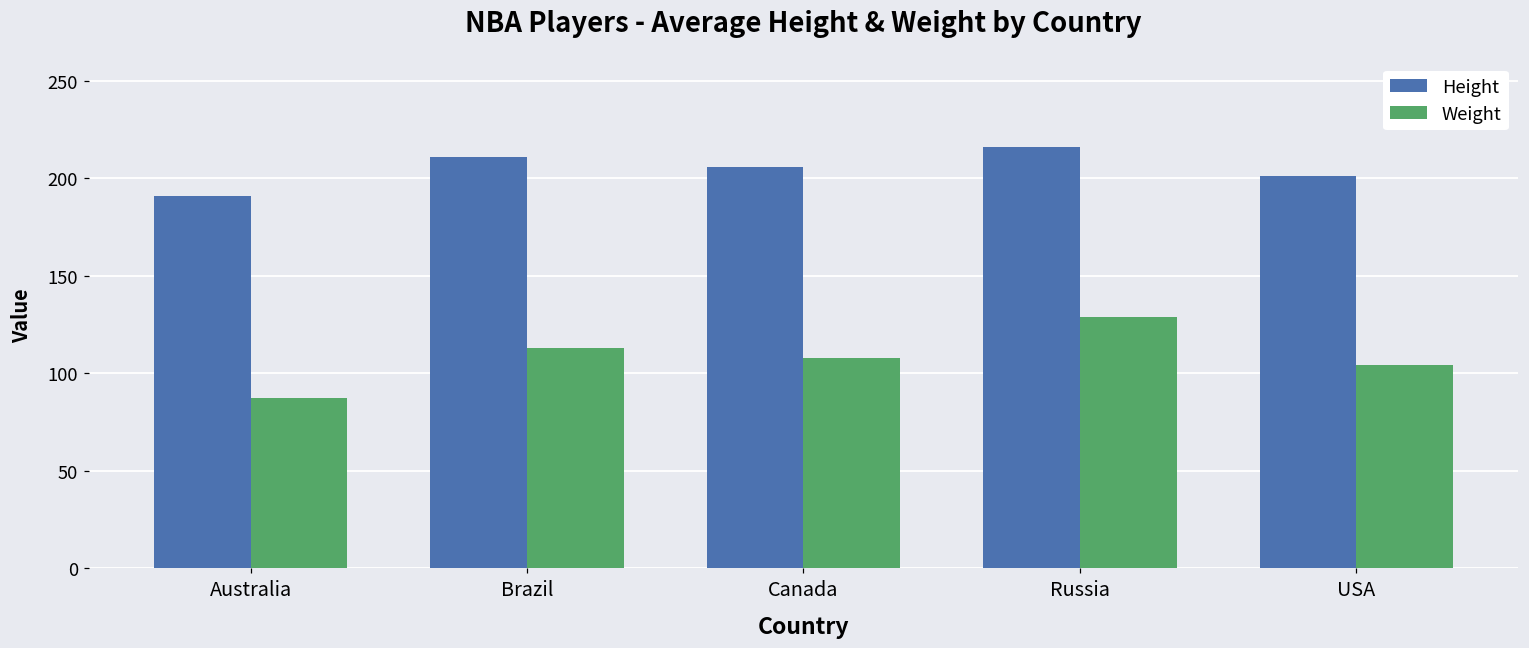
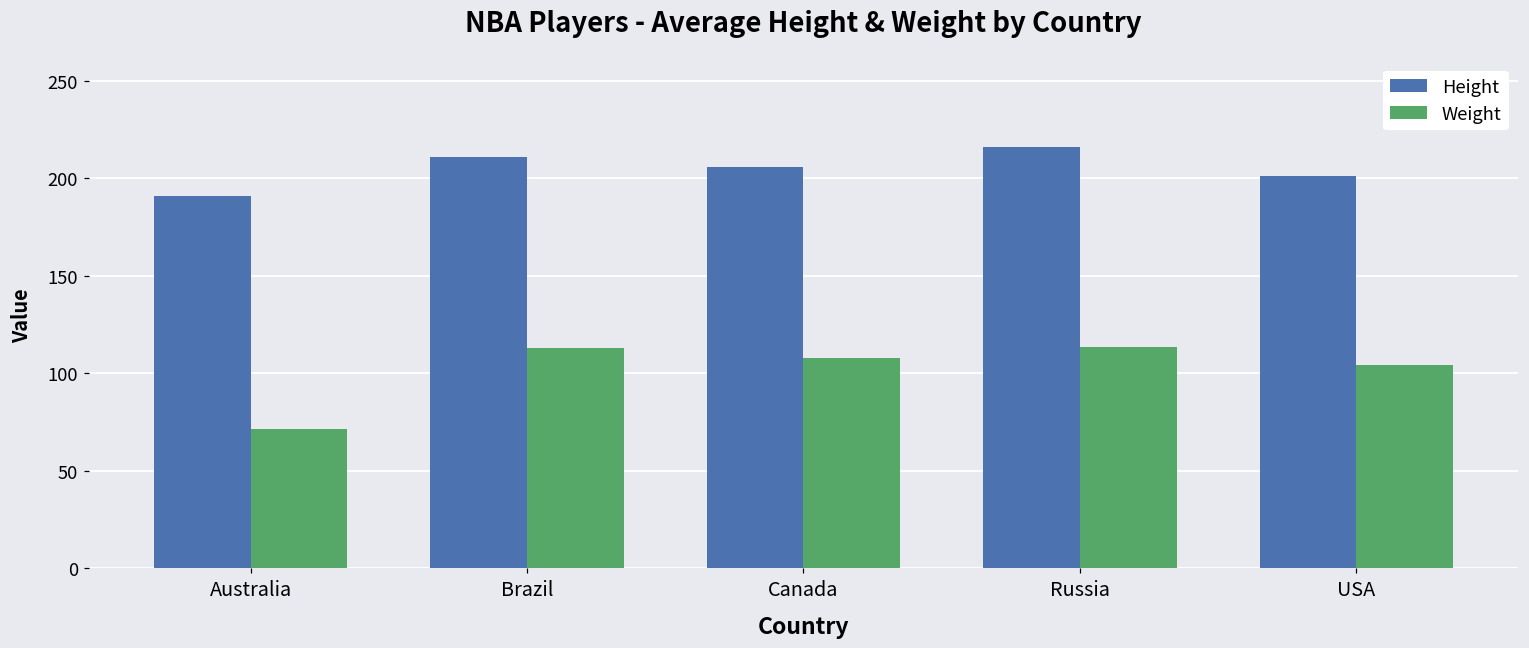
Weight, Australia: 88 -> 72
Weight, Russia: 129 -> 113
